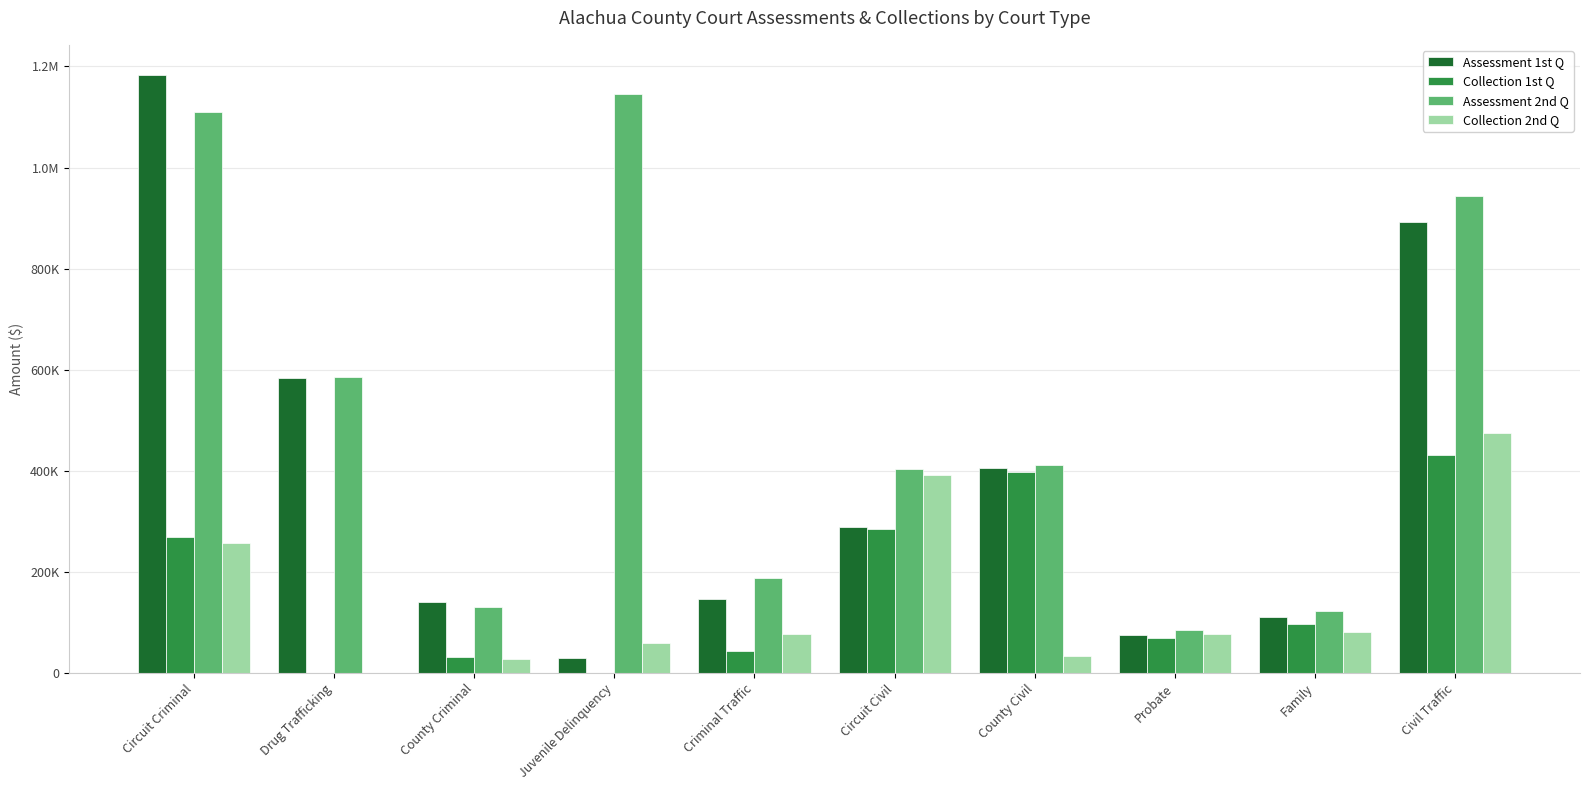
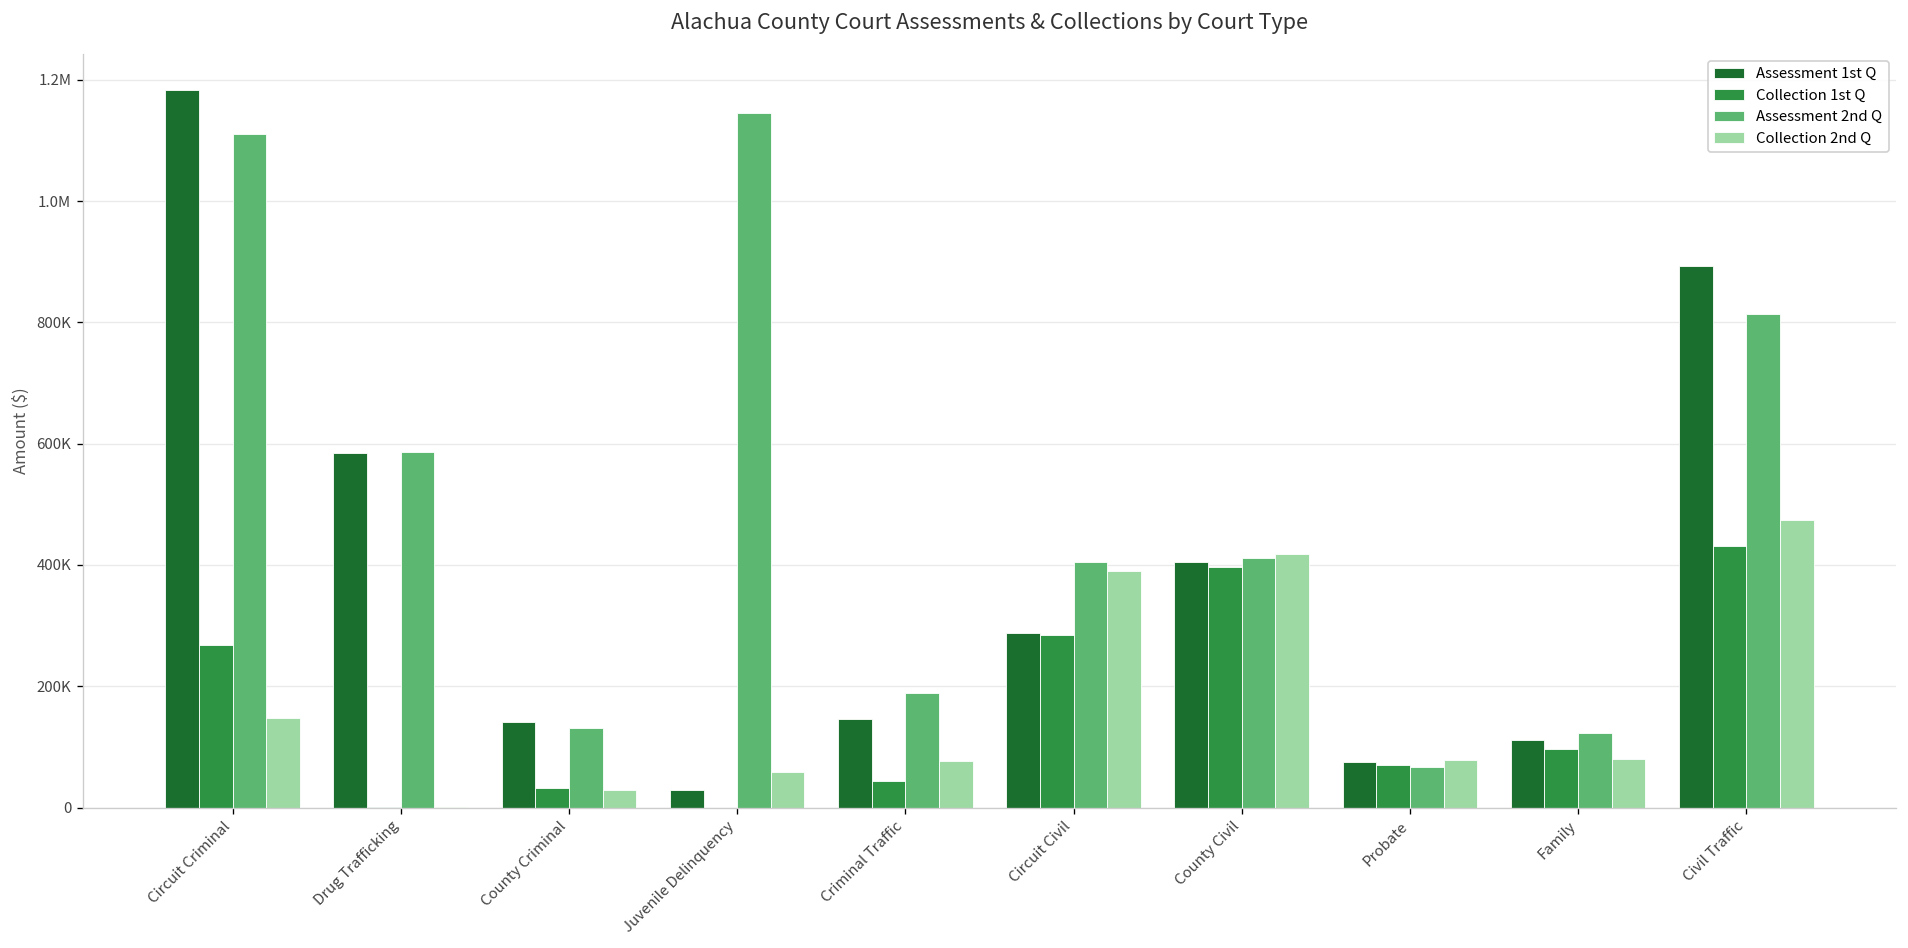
Collection 2nd Q, Circuit Criminal: 260000 -> 150000
Collection 2nd Q, County Civil: 30000 -> 420000
Assessment 2nd Q, Probate: 90000 -> 70000
Assessment 2nd Q, Civil Traffic: 940000 -> 810000
